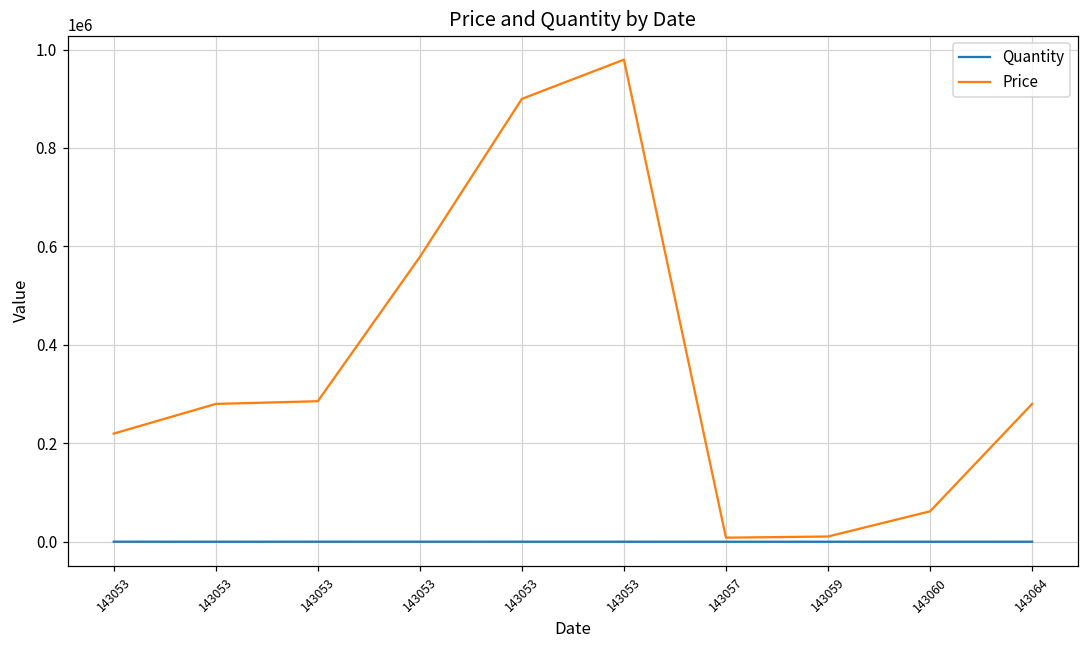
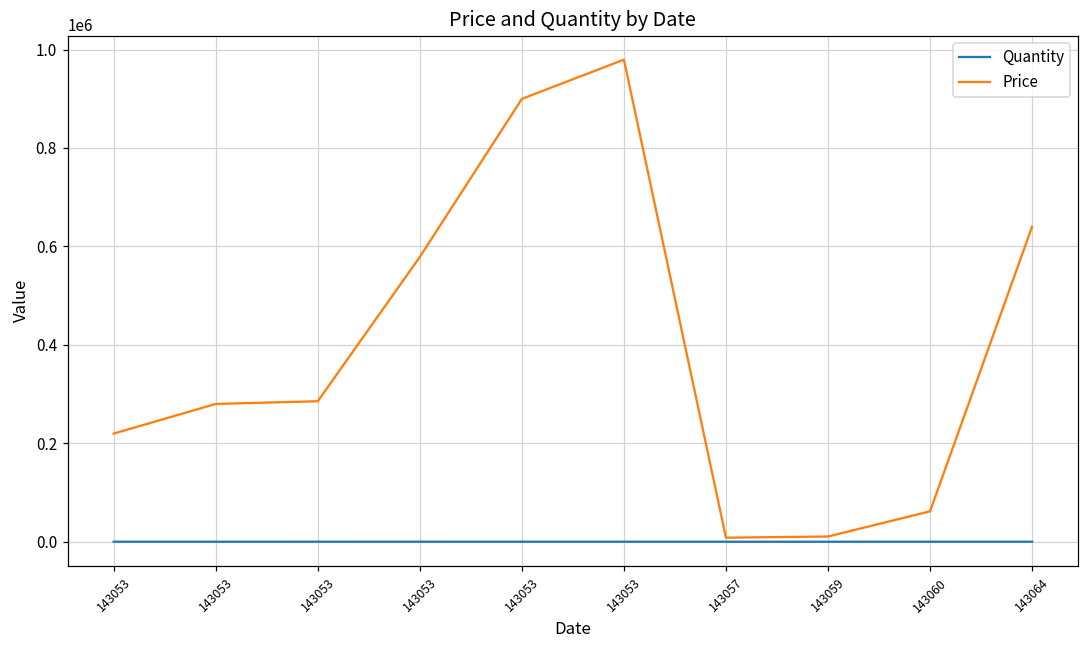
Price, 143064: 280000 -> 640000
